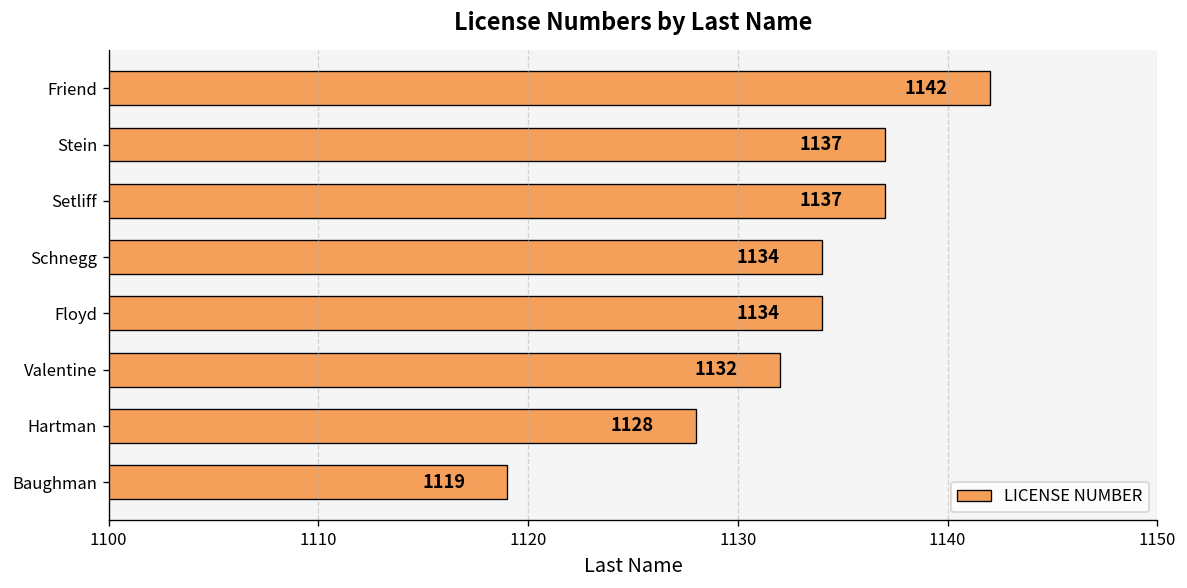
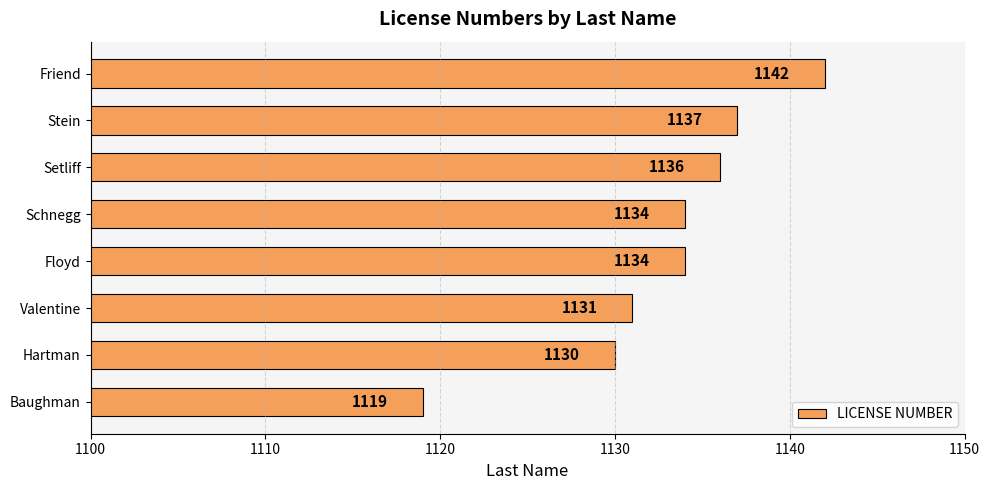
Setliff: 1137 -> 1136
Valentine: 1132 -> 1131
Hartman: 1128 -> 1130
